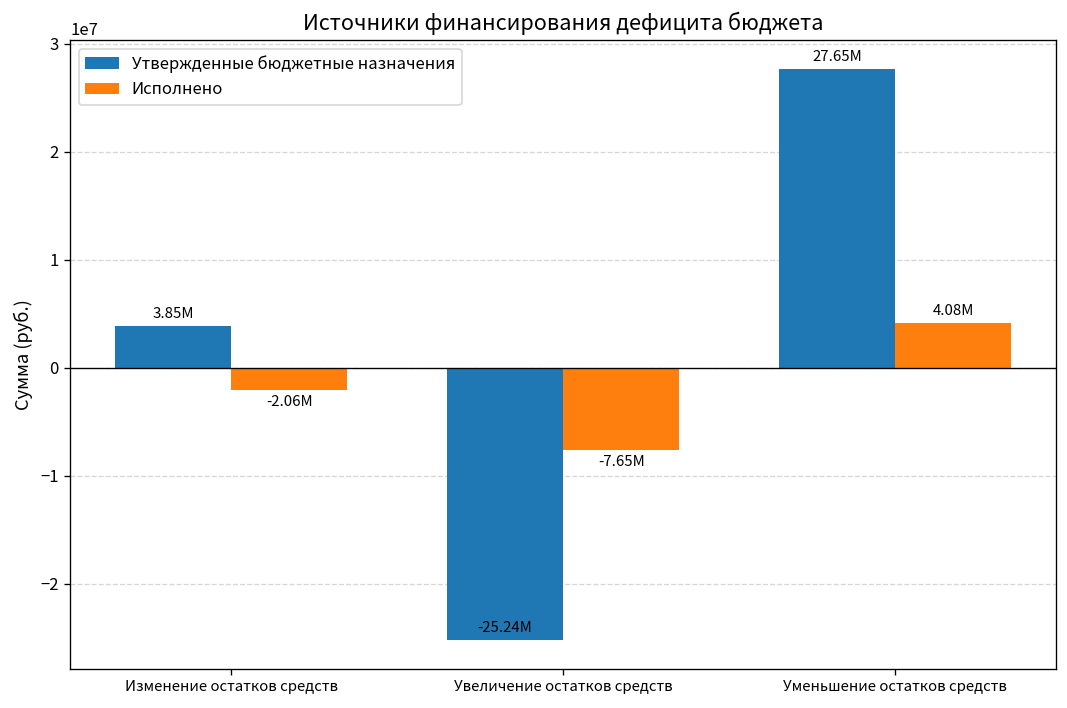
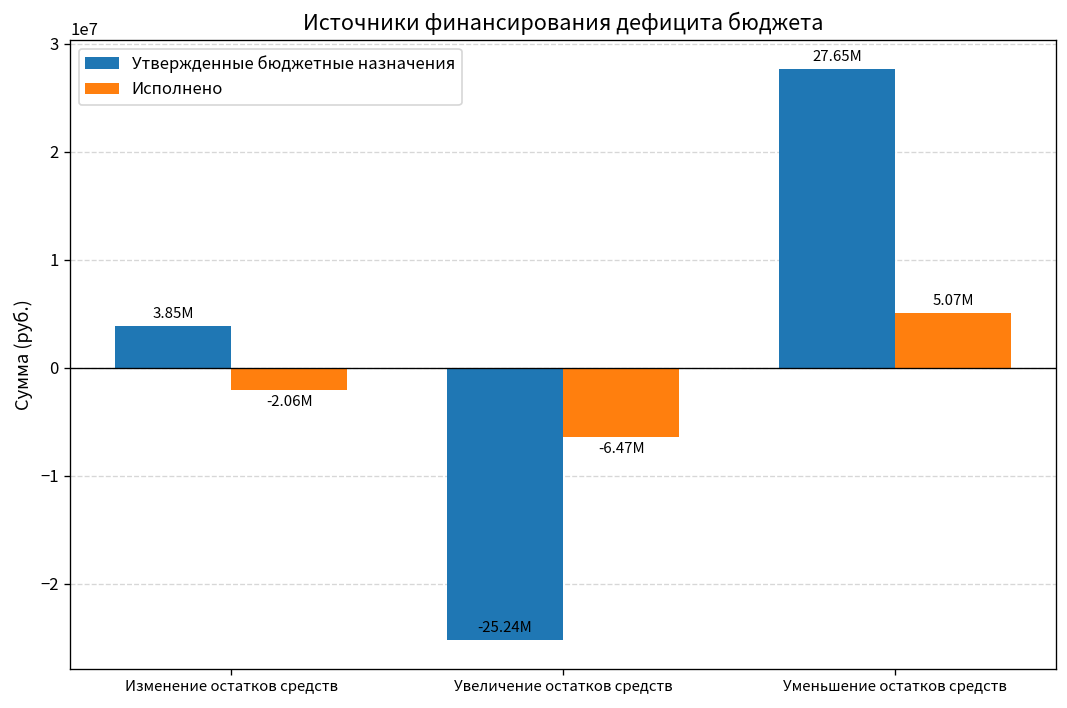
Исполнено, Увеличение остатков средств: -7.65M -> -6.47M
Исполнено, Уменьшение остатков средств: 4.08M -> 5.07M
